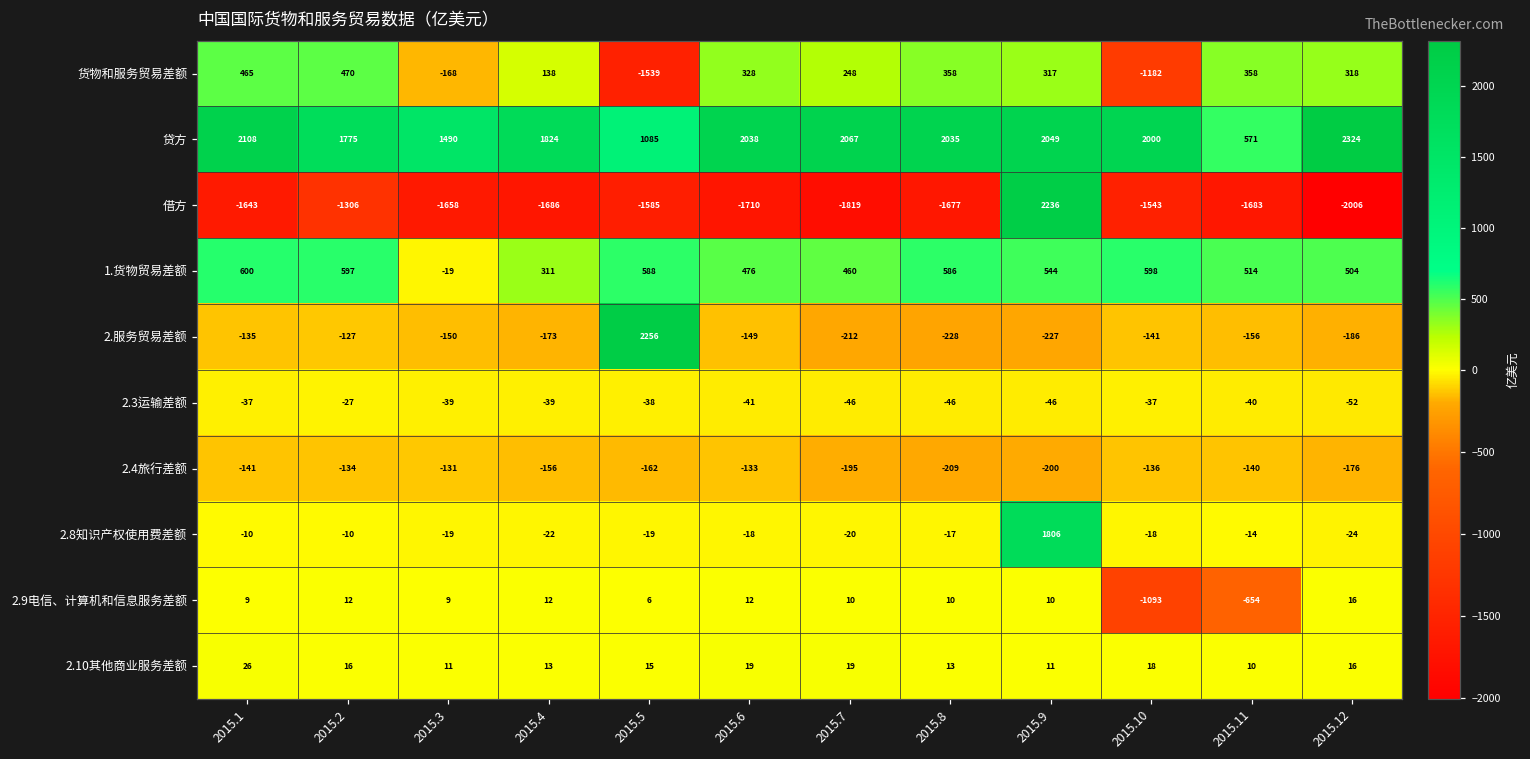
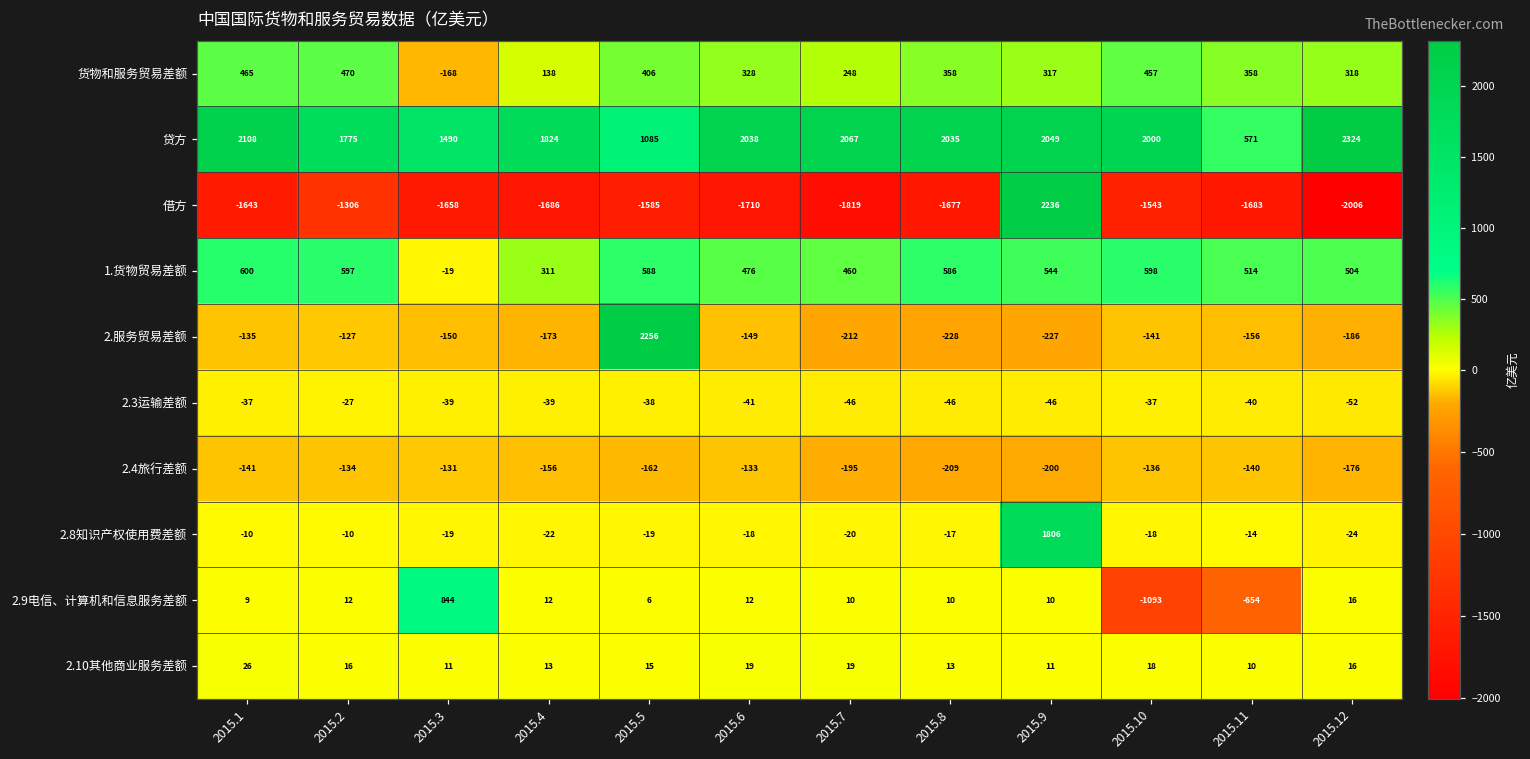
货物和服务贸易差额, 2015.5: -1539 -> 406
货物和服务贸易差额, 2015.10: -1182 -> 457
2.9电信、计算机和信息服务差额, 2015.3: 9 -> 844
